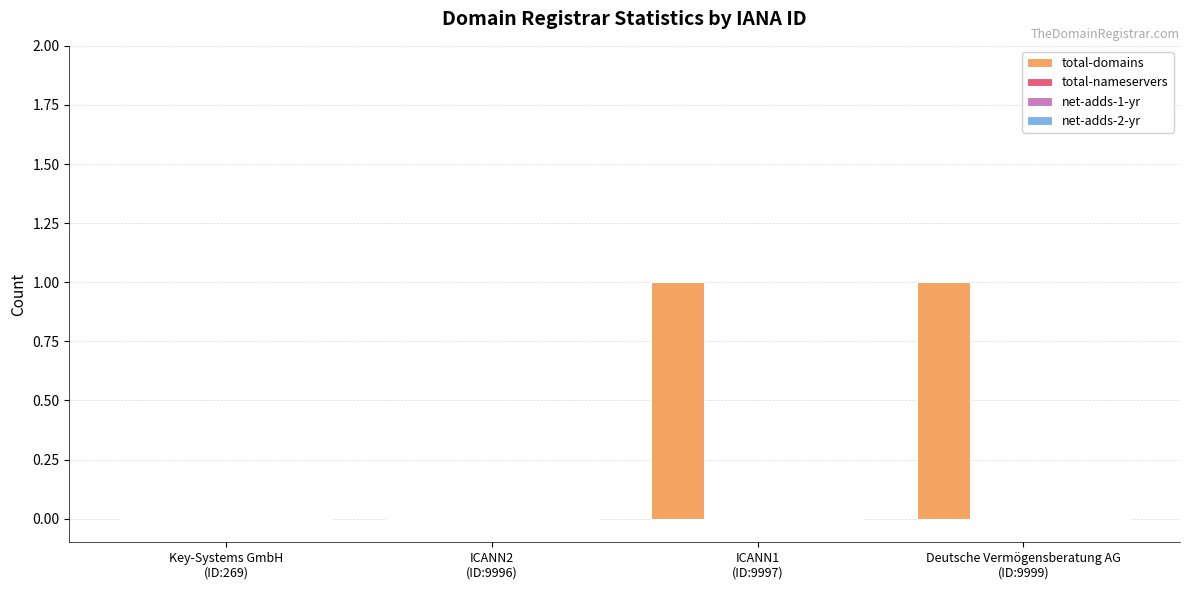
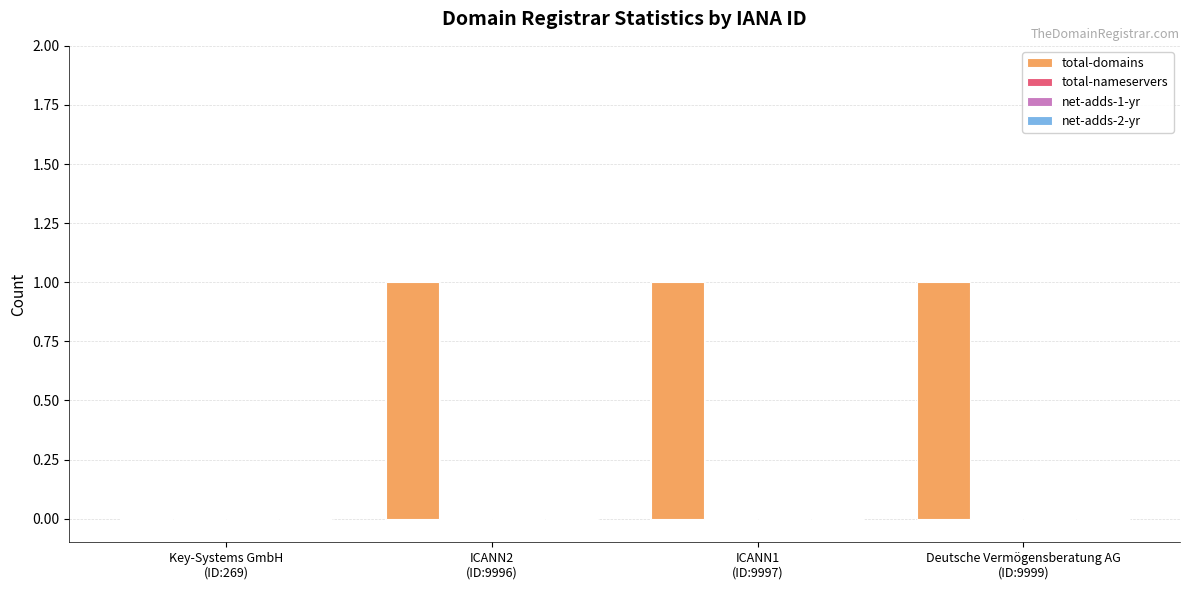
total-domains, ICANN2 (ID:9996): 0 -> 1
